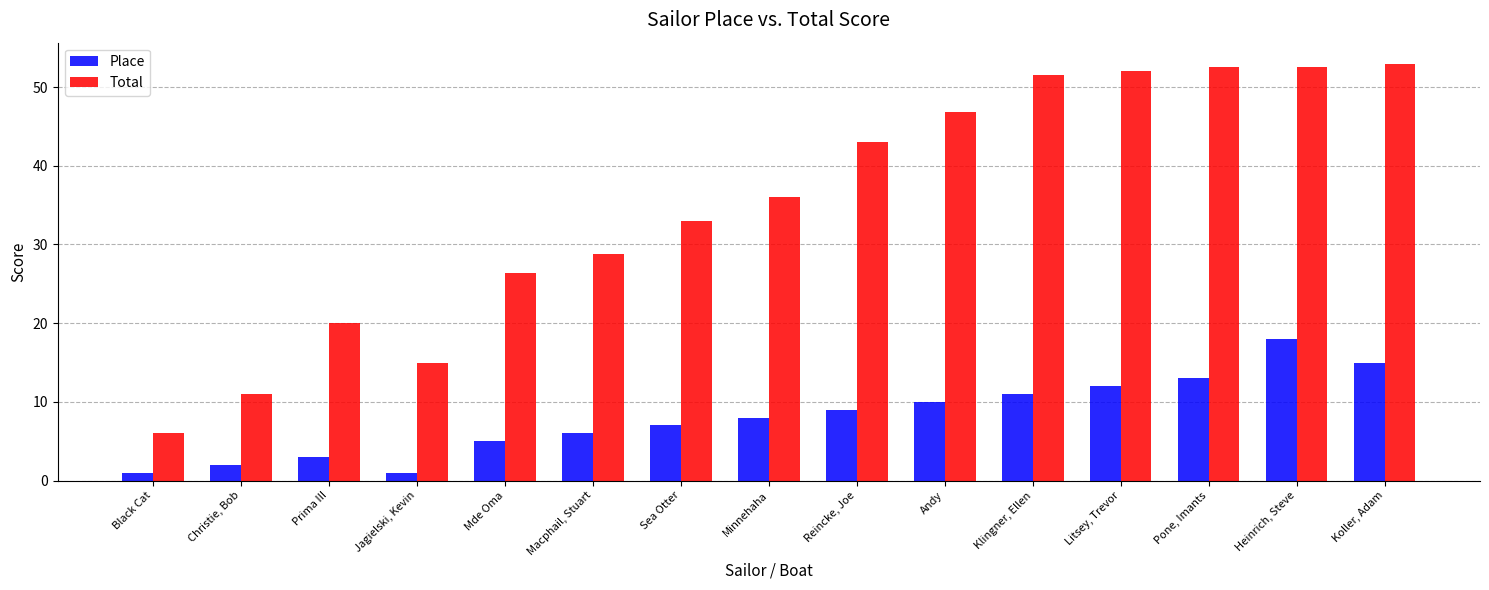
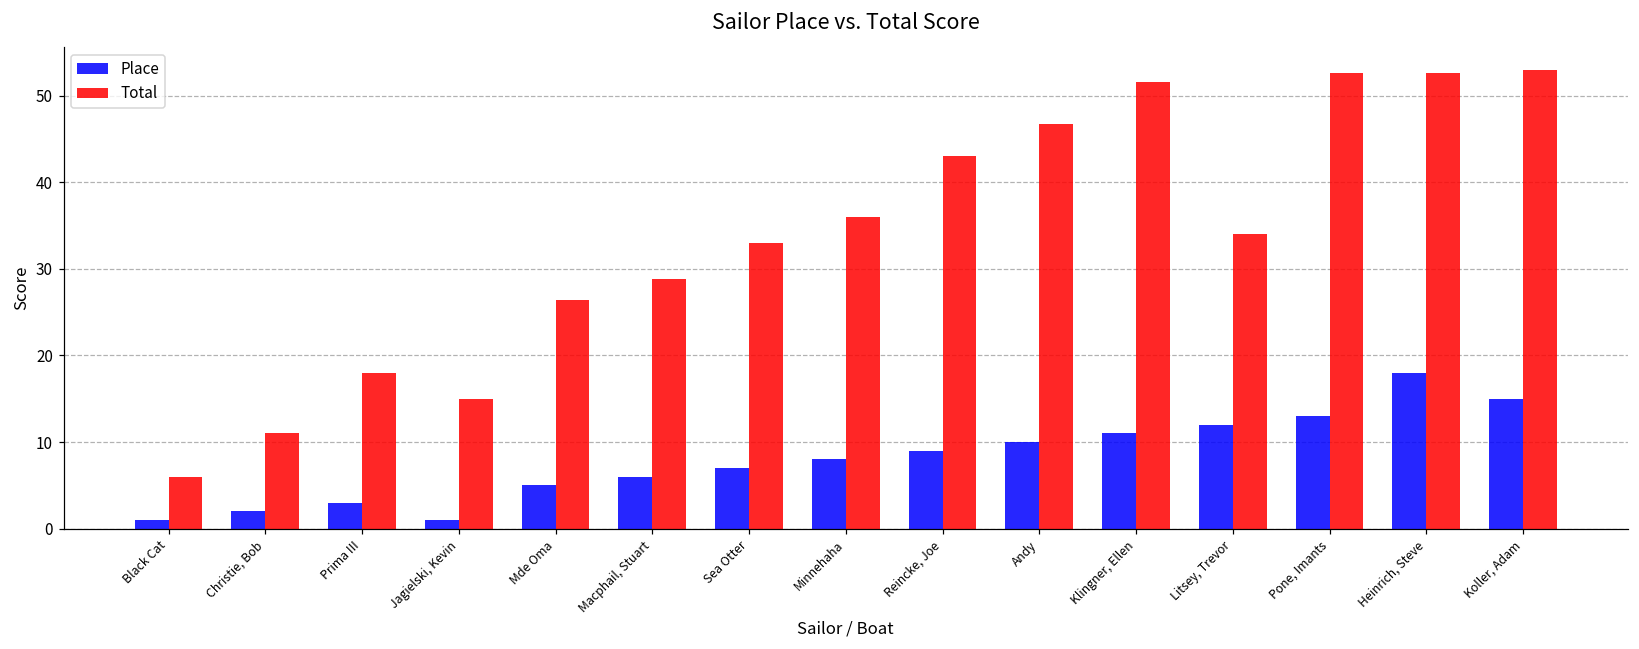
Total, Prima III: 20 -> 18
Total, Litsey, Trevor: 52 -> 34
